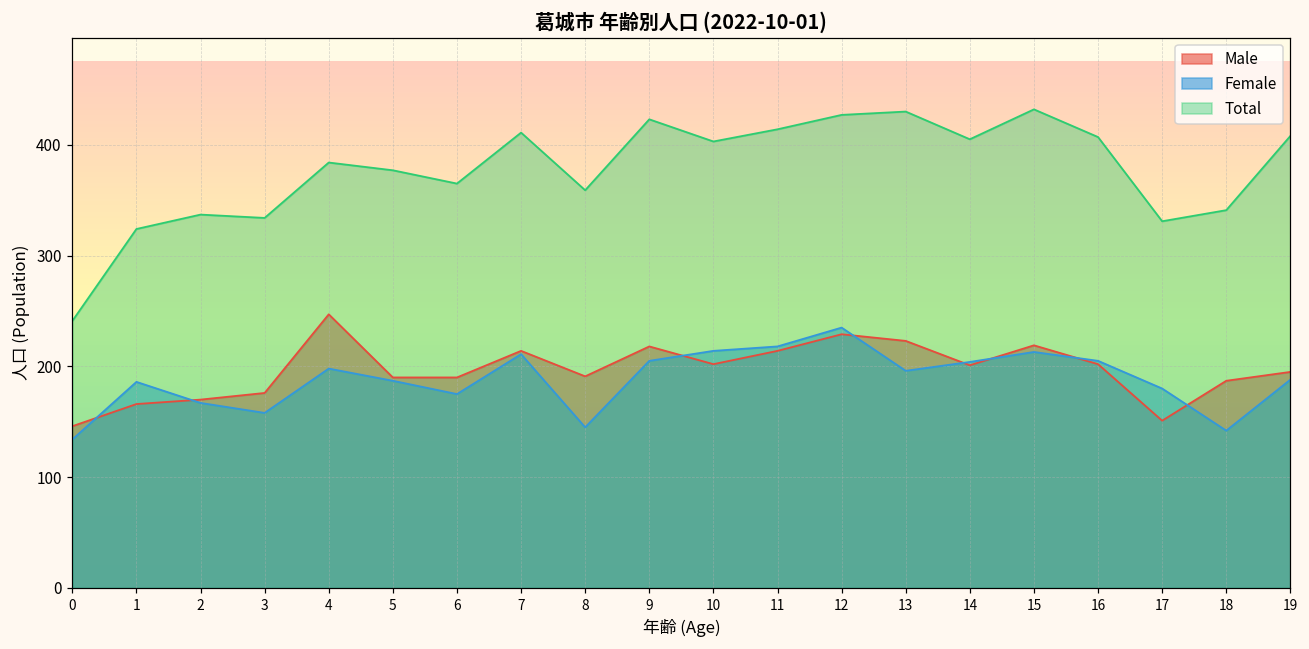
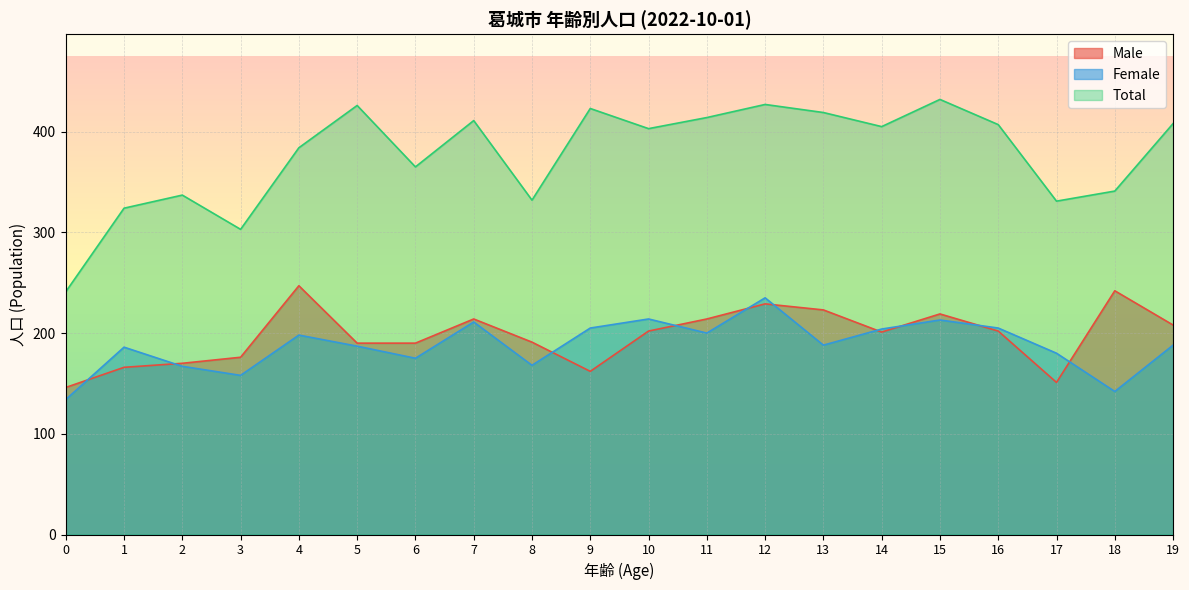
Total, 3: 334 -> 303
Total, 5: 377 -> 426
Female, 8: 145 -> 168
Total, 8: 359 -> 332
Male, 9: 218 -> 162
Female, 11: 218 -> 200
Female, 13: 196 -> 188
Total, 13: 430 -> 419
Male, 18: 187 -> 242
Male, 19: 195 -> 208
